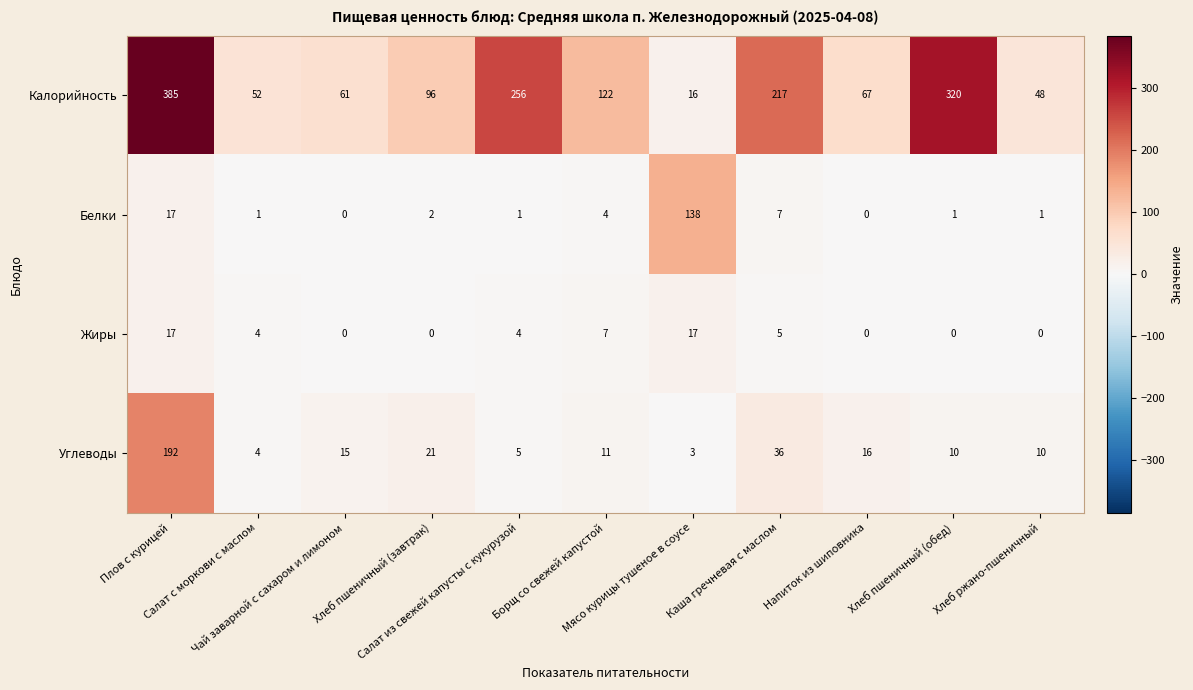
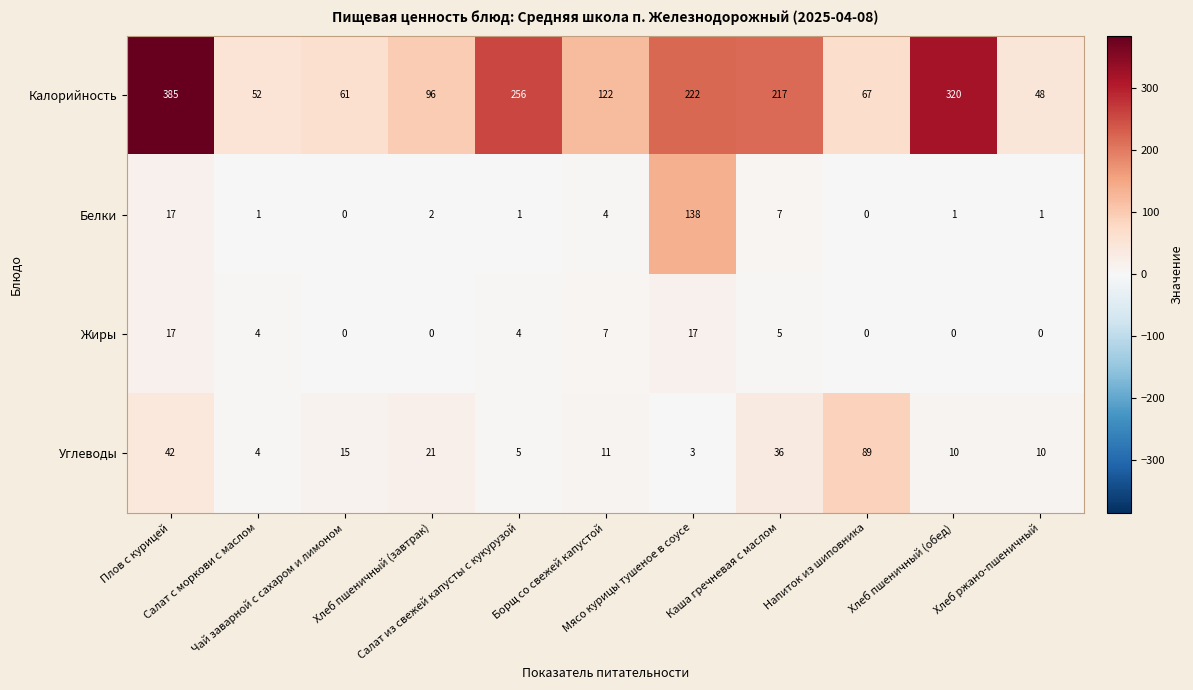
Калорийность, Мясо курицы тушеное в соусе: 16 -> 222
Углеводы, Плов с курицей: 192 -> 42
Углеводы, Напиток из шиповника: 16 -> 89
